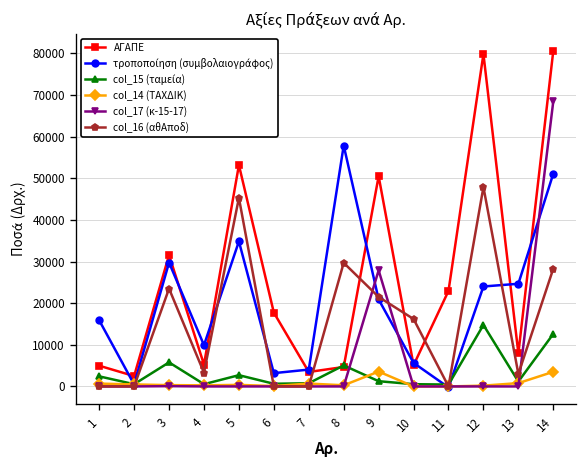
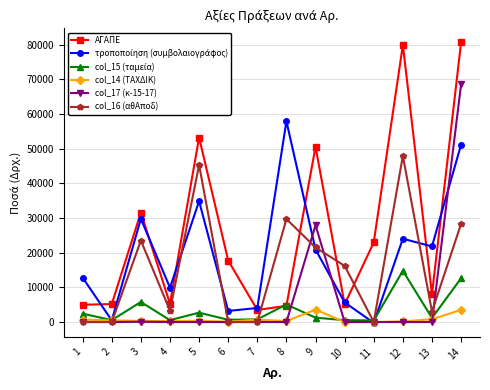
τροποποίηση (συμβολαιογράφος), 1: 16000 -> 13000
ΑΓΑΠΕ, 2: 2000 -> 5000
τροποποίηση (συμβολαιογράφος), 13: 25000 -> 22000
